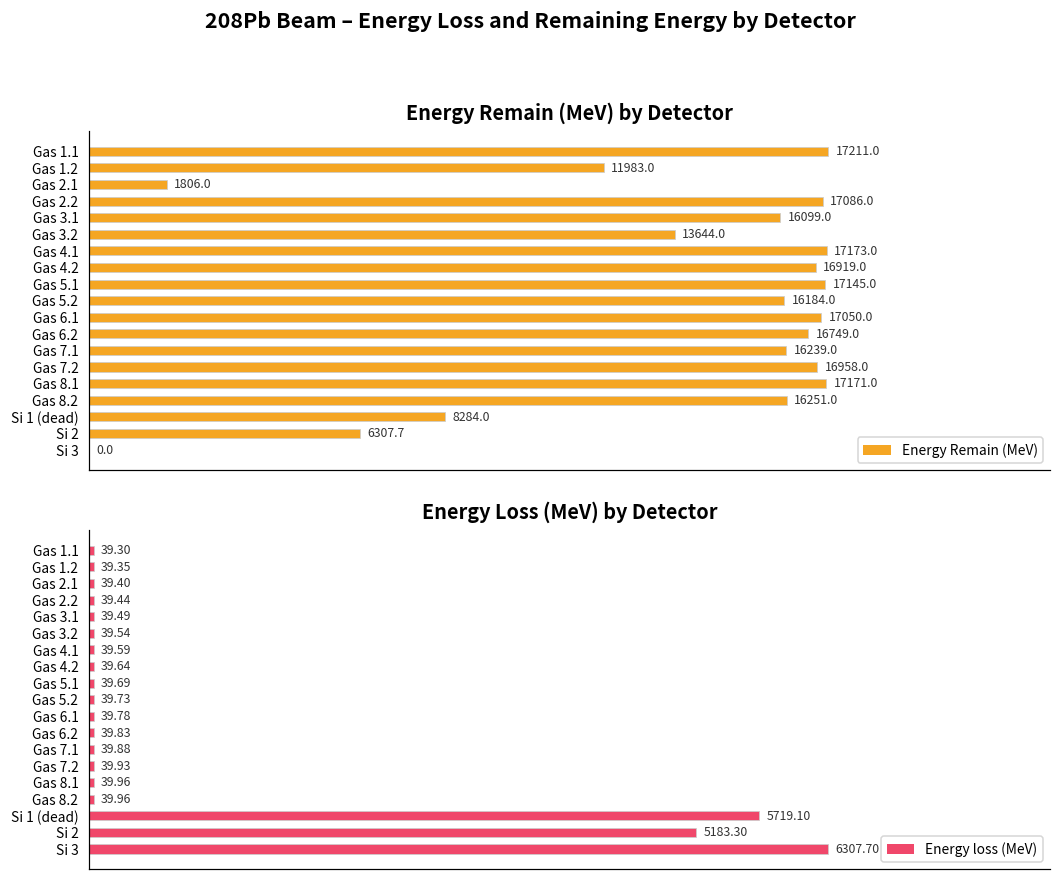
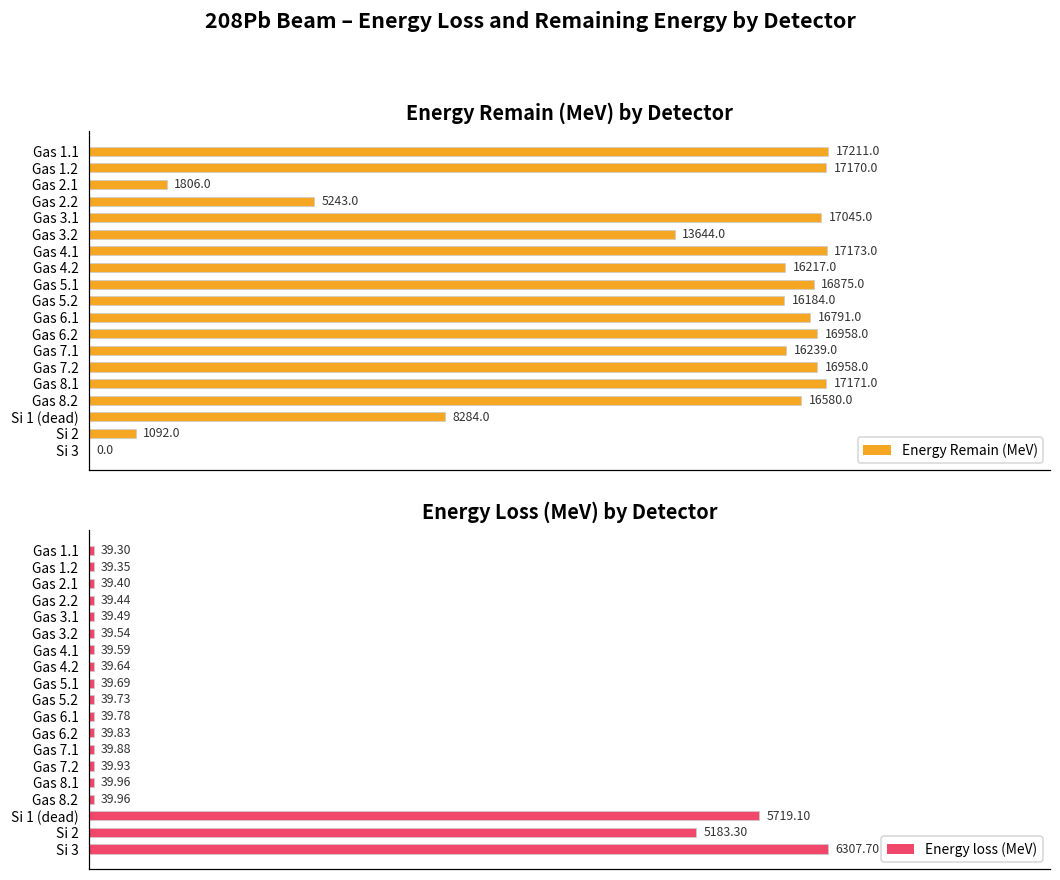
Energy Remain (MeV) by Detector, Gas 1.2: 11983.0 -> 17170.0
Energy Remain (MeV) by Detector, Gas 2.2: 17086.0 -> 5243.0
Energy Remain (MeV) by Detector, Gas 3.1: 16099.0 -> 17045.0
Energy Remain (MeV) by Detector, Gas 4.2: 16919.0 -> 16217.0
Energy Remain (MeV) by Detector, Gas 5.1: 17145.0 -> 16875.0
Energy Remain (MeV) by Detector, Gas 6.1: 17050.0 -> 16791.0
Energy Remain (MeV) by Detector, Gas 6.2: 16749.0 -> 16958.0
Energy Remain (MeV) by Detector, Gas 8.2: 16251.0 -> 16580.0
Energy Remain (MeV) by Detector, Si 2: 6307.7 -> 1092.0
